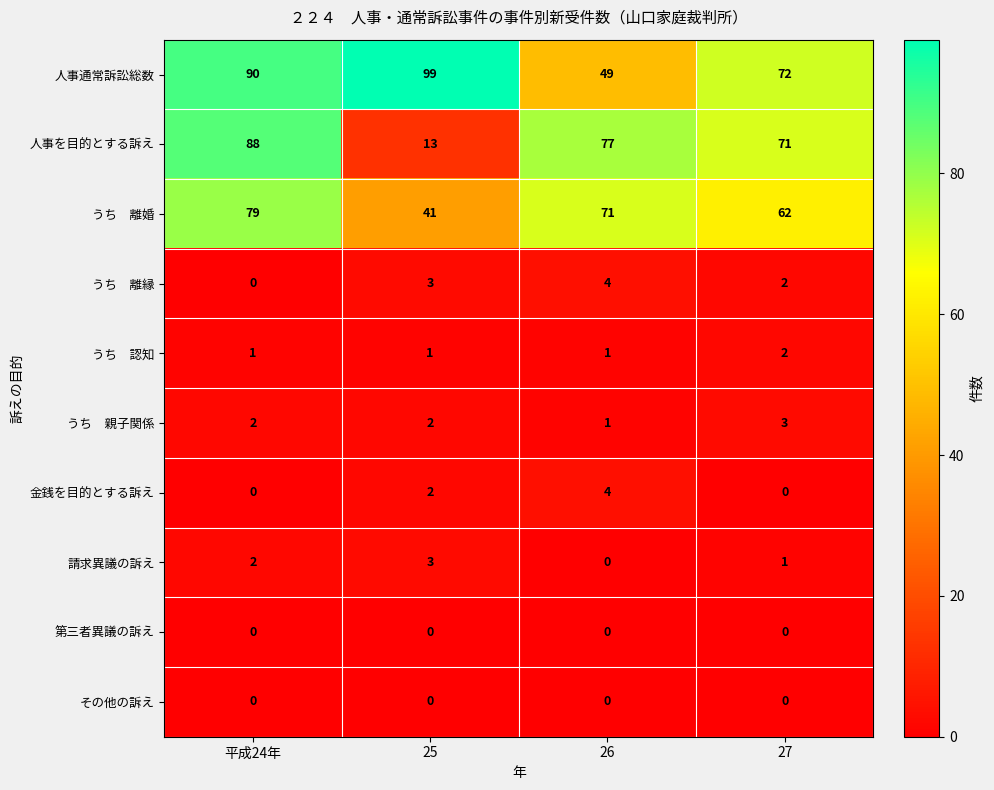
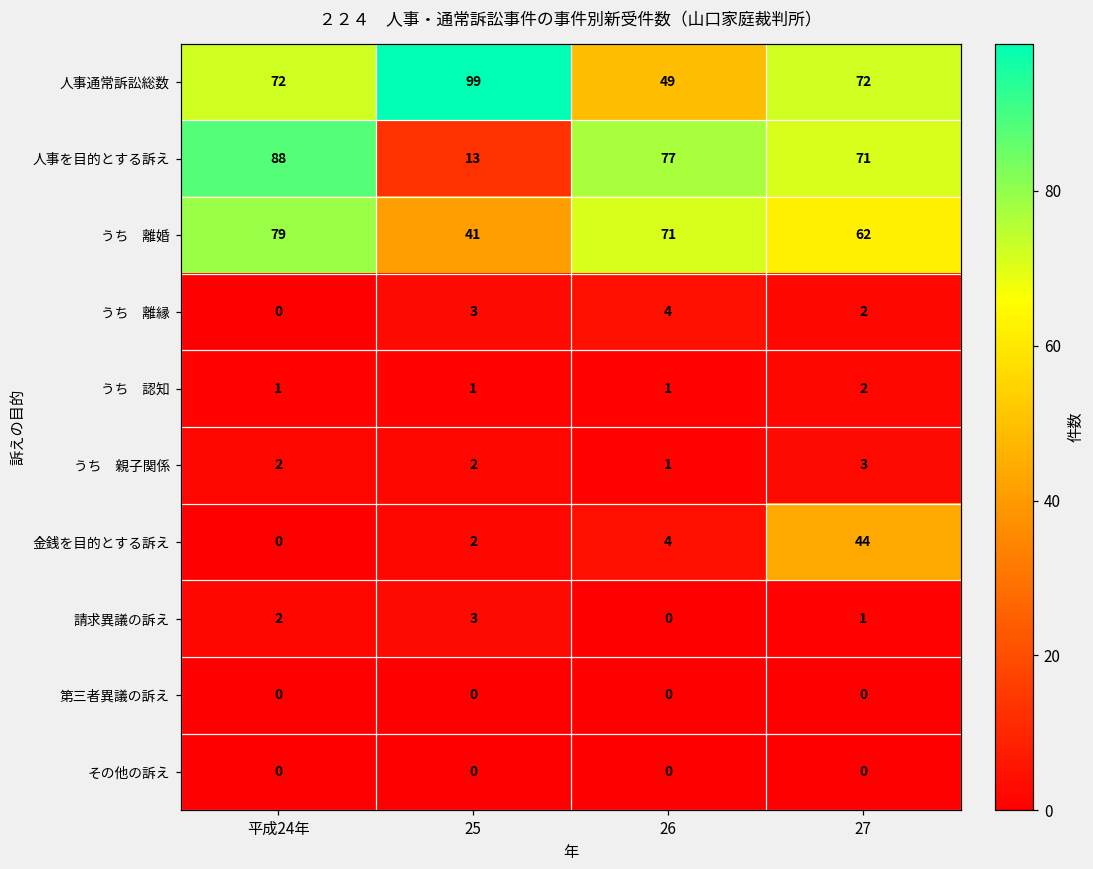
人事通常訴訟総数, 平成24年: 90 -> 72
金銭を目的とする訴え, 27: 0 -> 44
